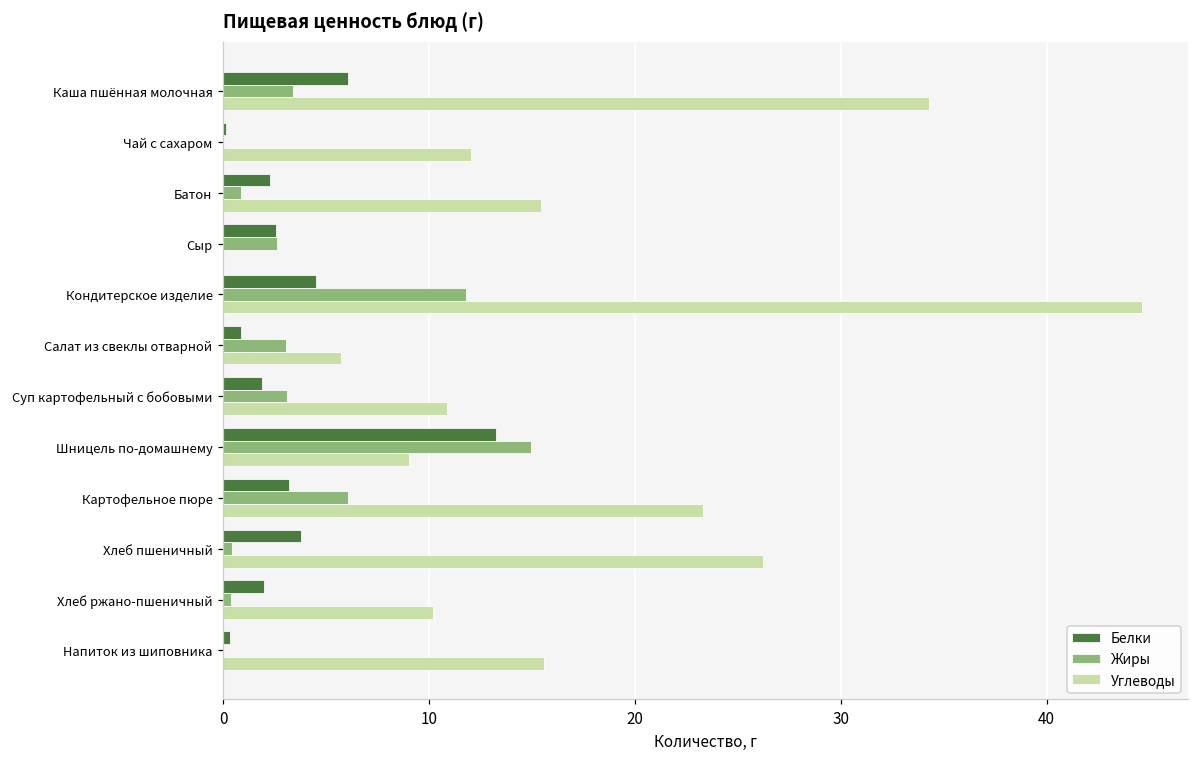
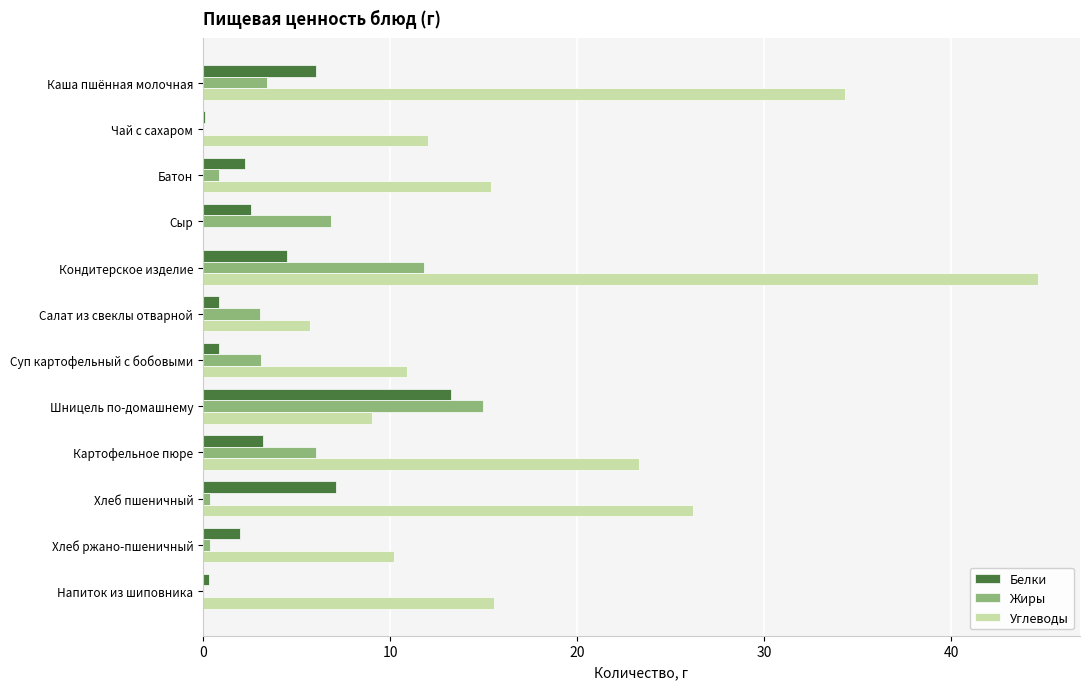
Жиры, Сыр: 2.6 -> 6.8
Белки, Суп картофельный с бобовыми: 1.9 -> 0.8
Белки, Хлеб пшеничный: 3.8 -> 7.1
